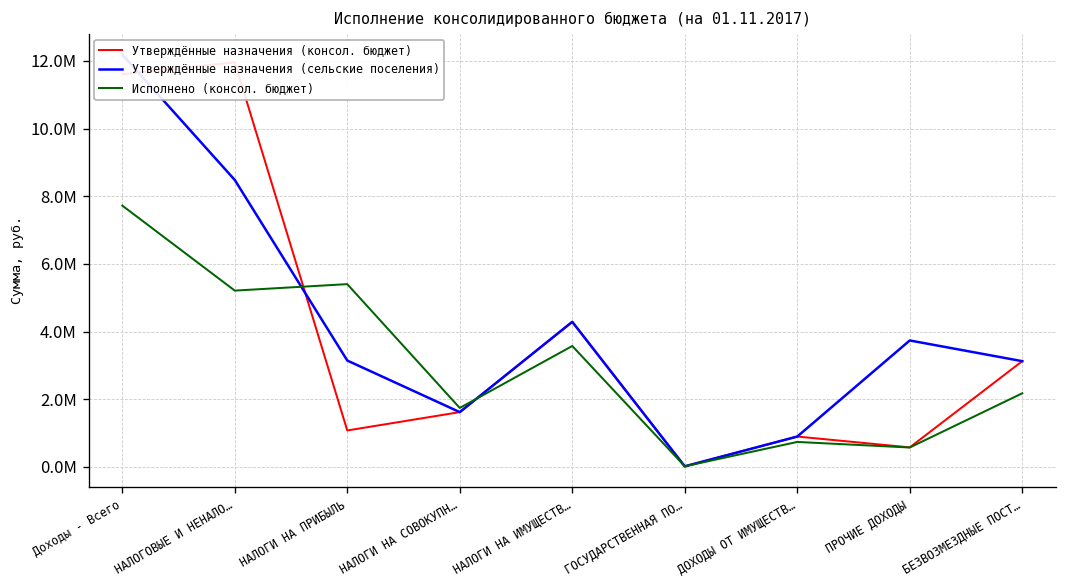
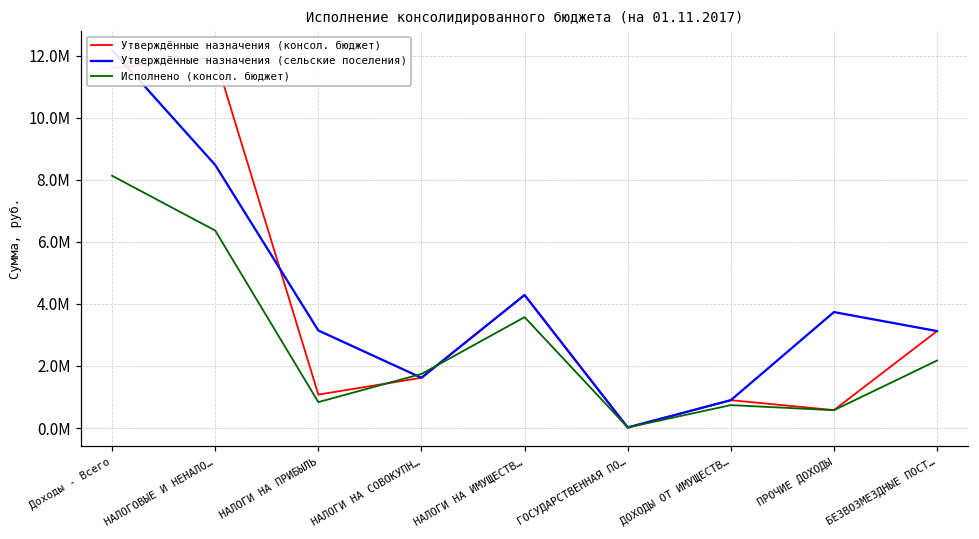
Исполнено (консол. бюджет), Доходы - Всего: 7700000 -> 8100000
Исполнено (консол. бюджет), НАЛОГОВЫЕ И НЕНАЛО…: 5200000 -> 6400000
Исполнено (консол. бюджет), НАЛОГИ НА ПРИБЫЛЬ: 5400000 -> 800000
